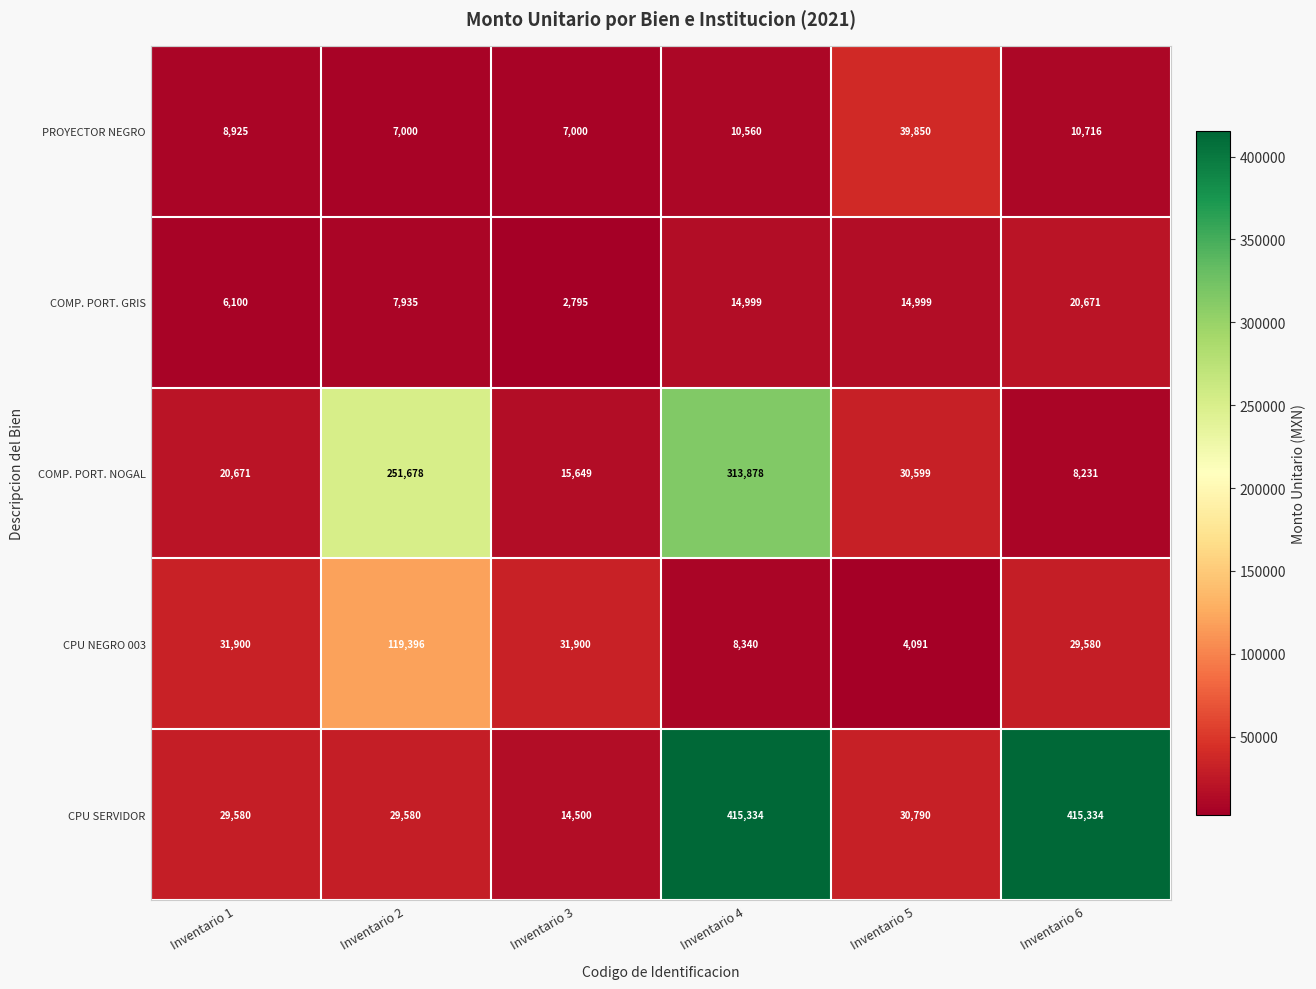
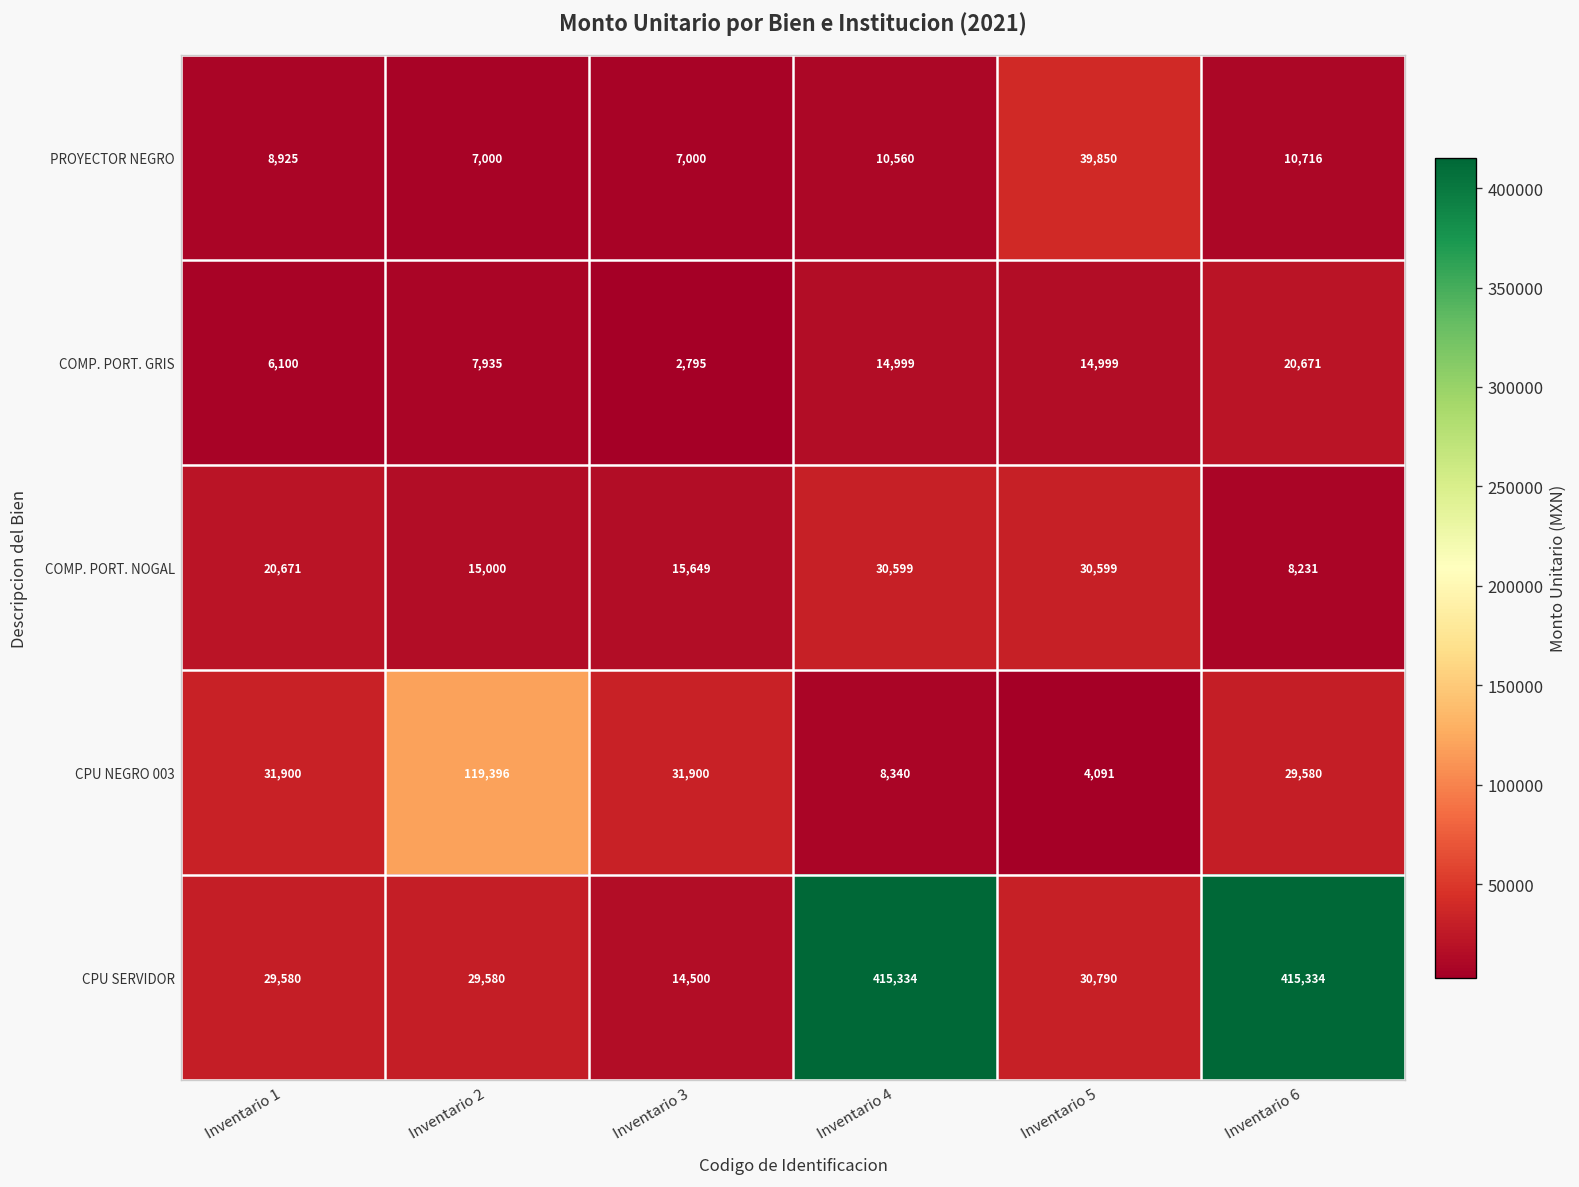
COMP. PORT. NOGAL, Inventario 2: 251,678 -> 15,000
COMP. PORT. NOGAL, Inventario 4: 313,878 -> 30,599
